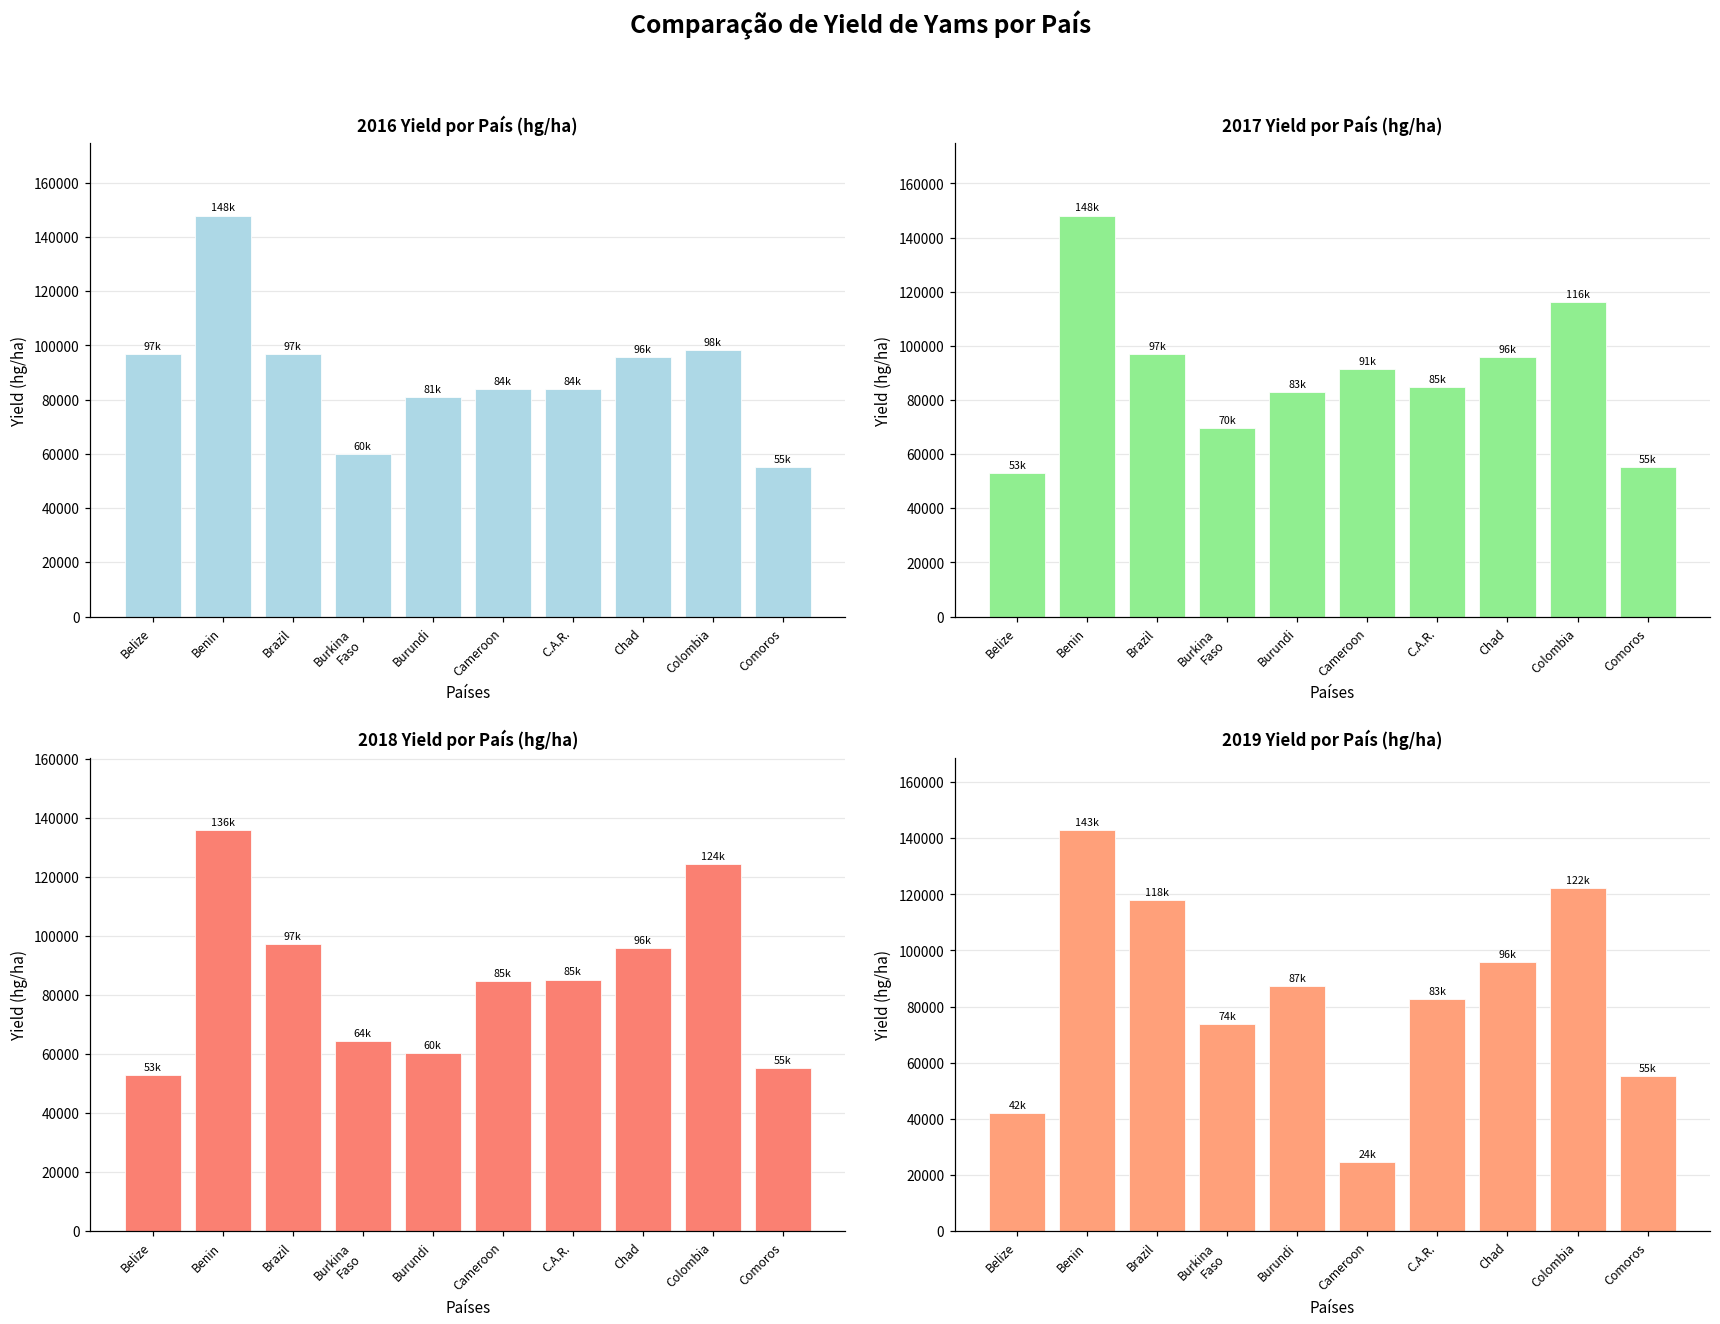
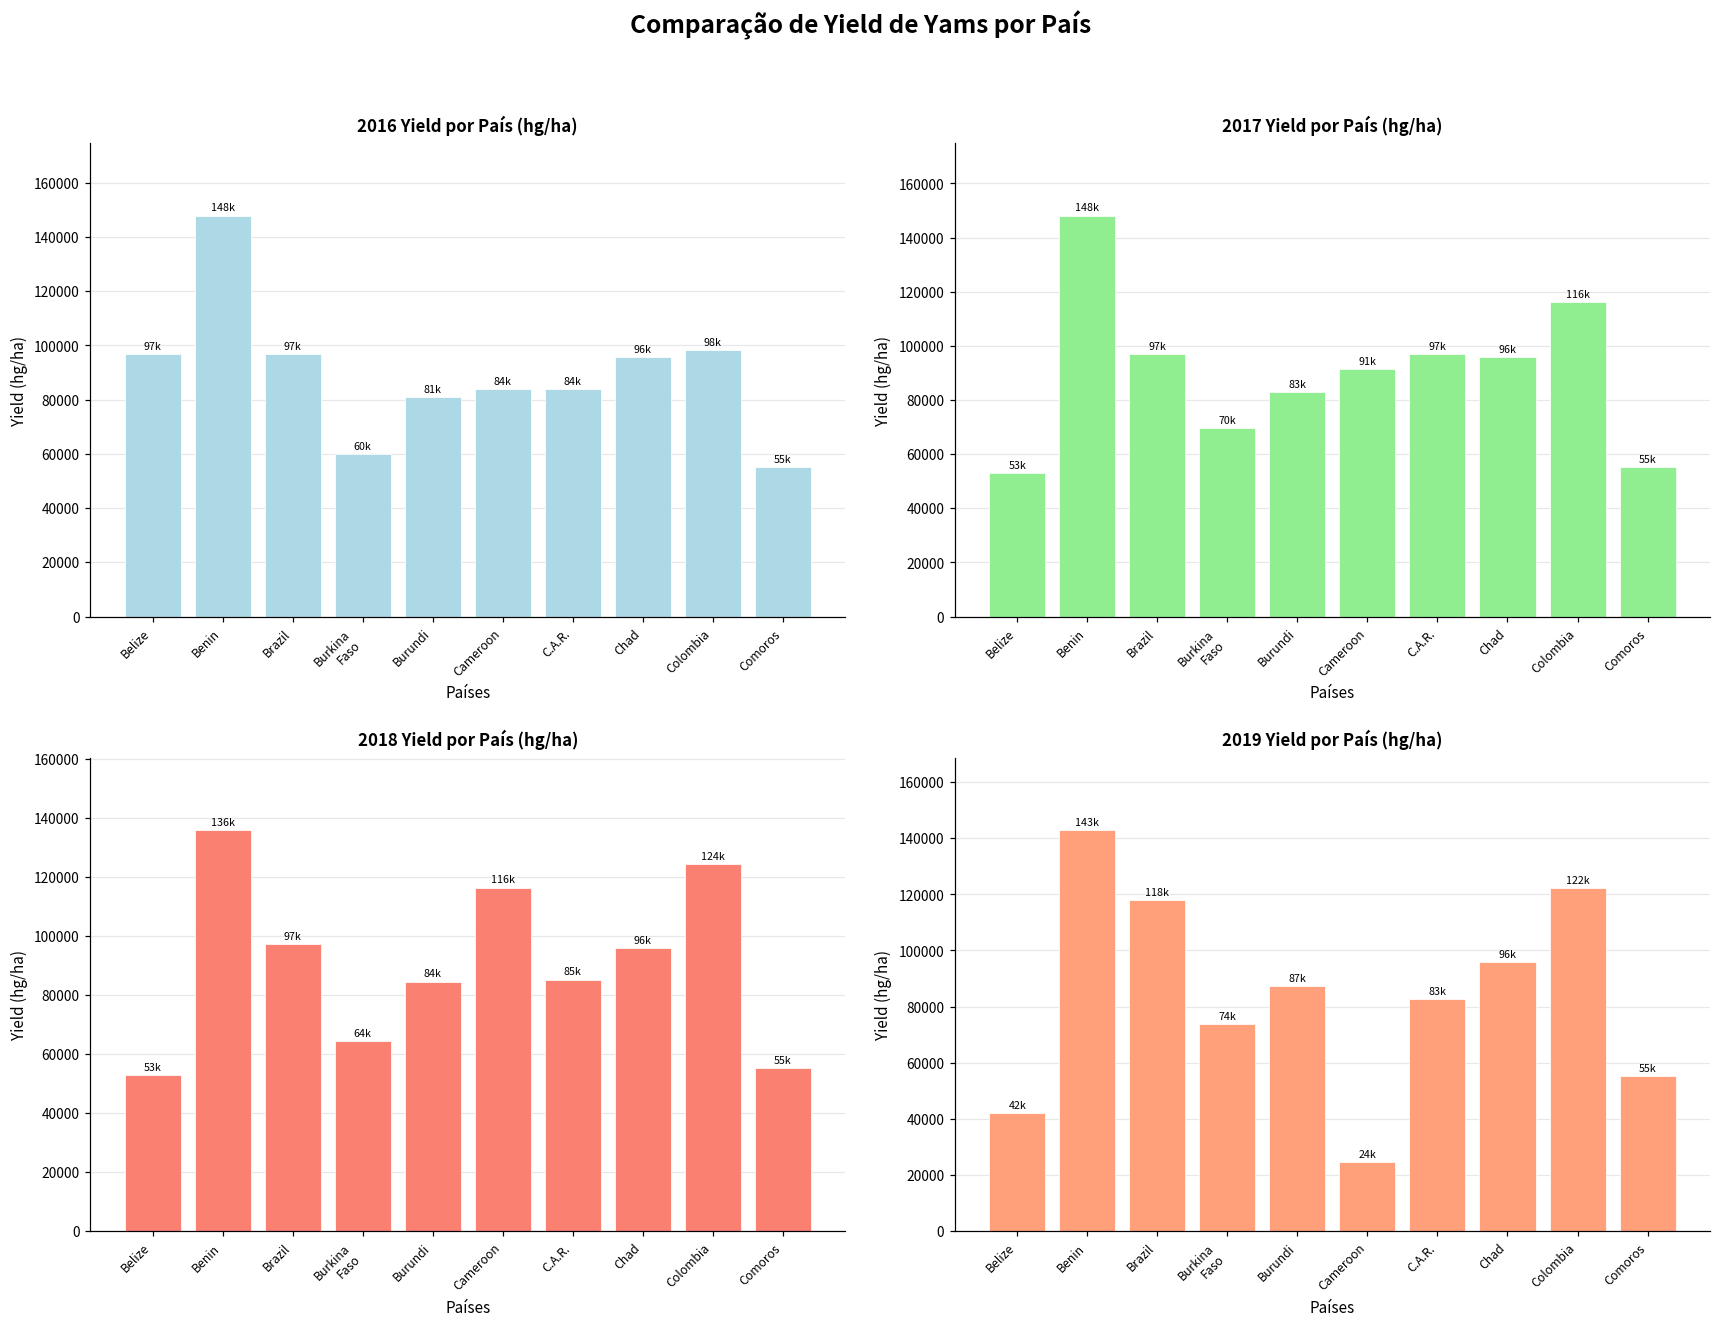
2017 Yield por País (hg/ha), C.A.R.: 85k -> 97k
2018 Yield por País (hg/ha), Burundi: 60k -> 84k
2018 Yield por País (hg/ha), Cameroon: 85k -> 116k
